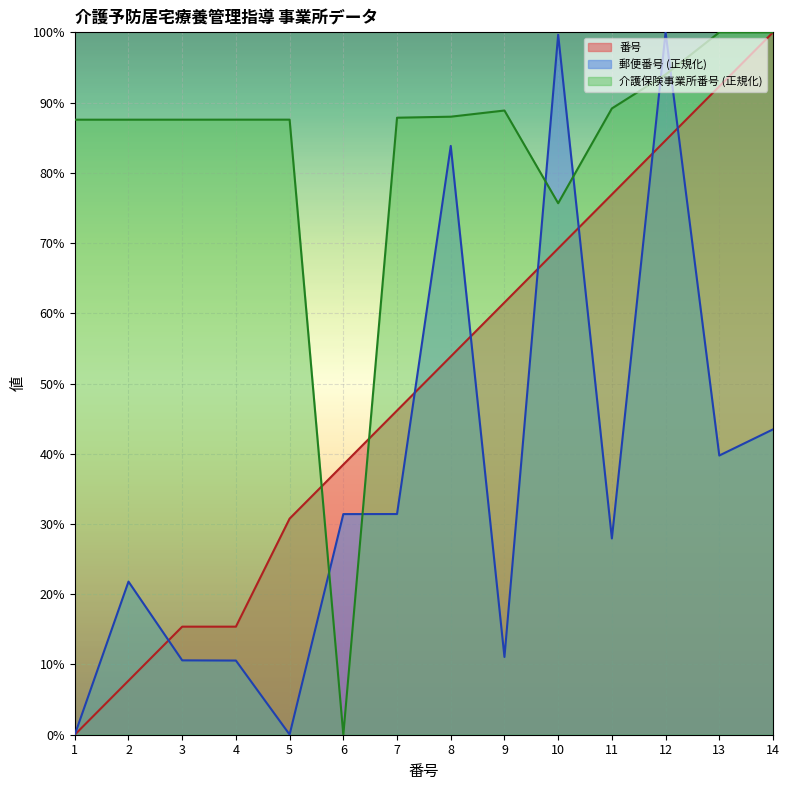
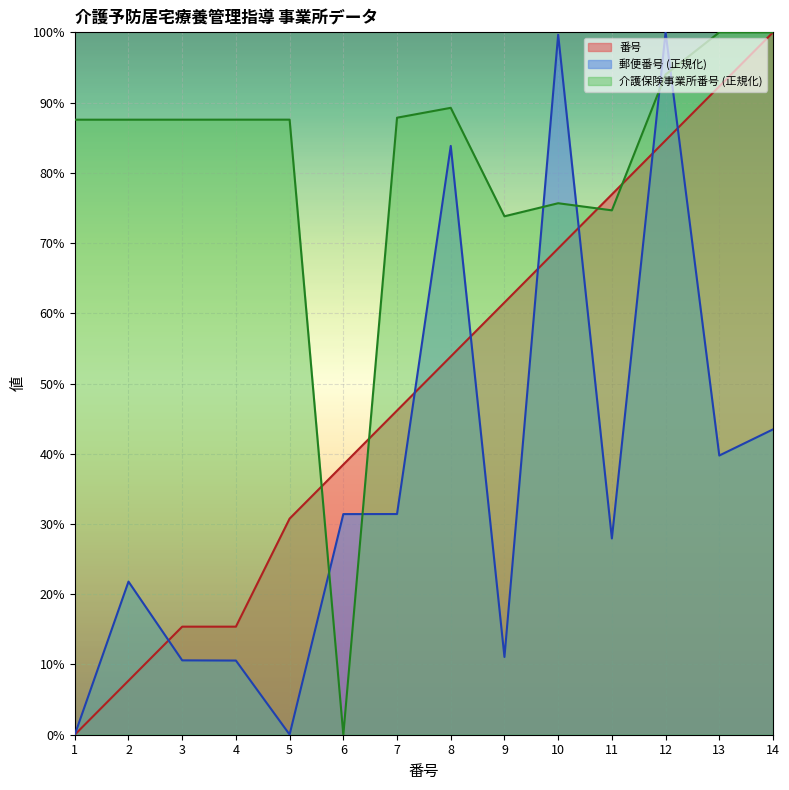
介護保険事業所番号 (正規化), 8: 88% -> 89%
介護保険事業所番号 (正規化), 9: 89% -> 74%
介護保険事業所番号 (正規化), 11: 89% -> 75%
